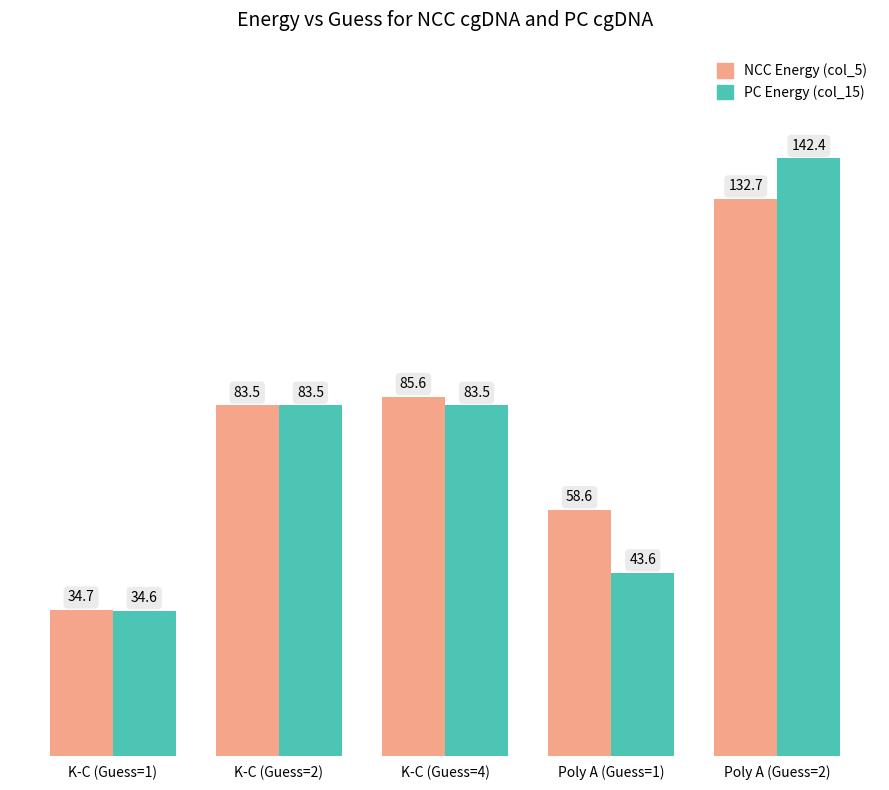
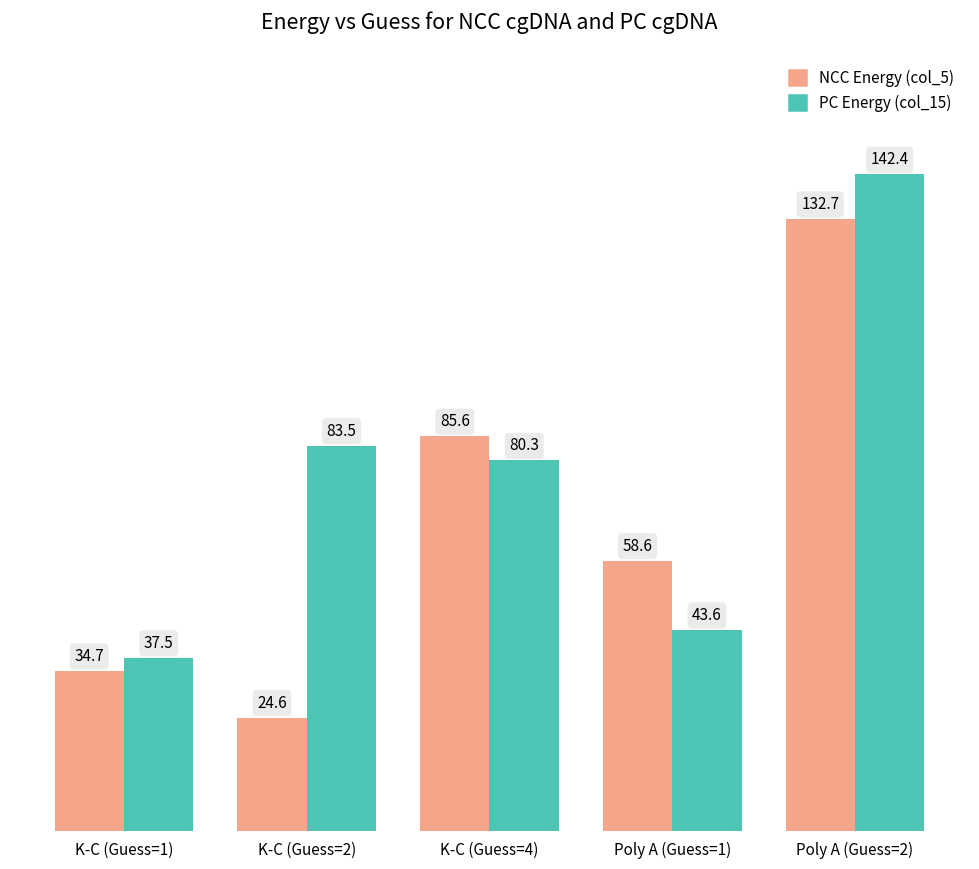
PC Energy (col_15), K-C (Guess=1): 34.6 -> 37.5
NCC Energy (col_5), K-C (Guess=2): 83.5 -> 24.6
PC Energy (col_15), K-C (Guess=4): 83.5 -> 80.3
